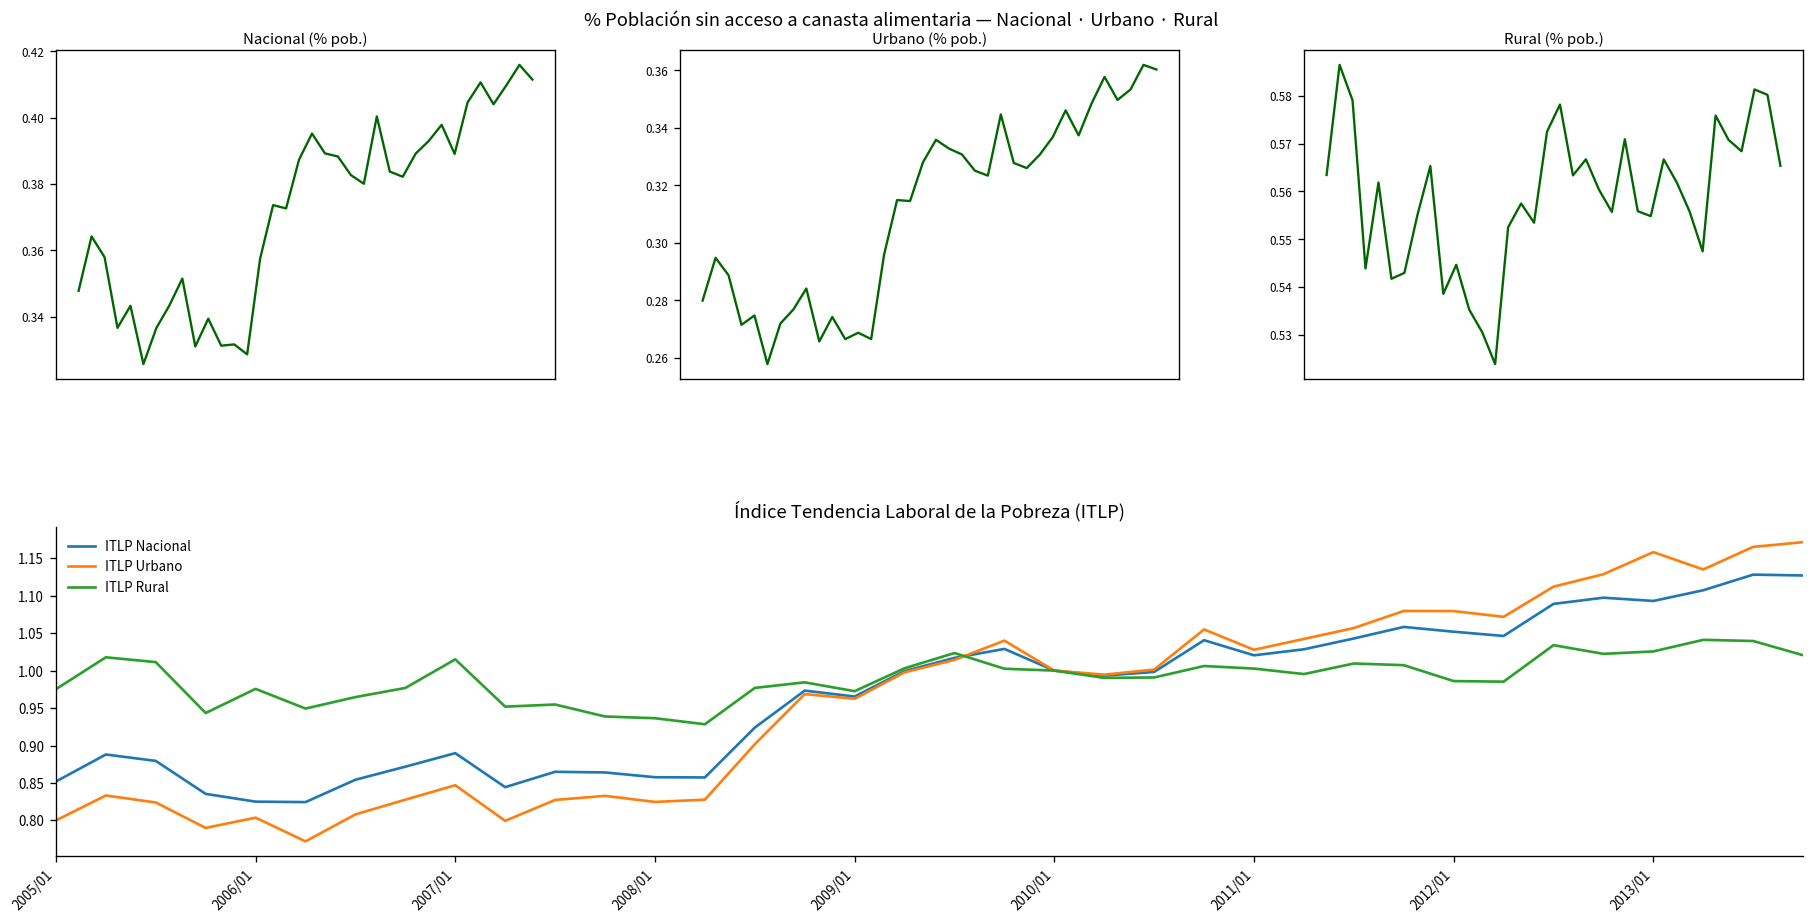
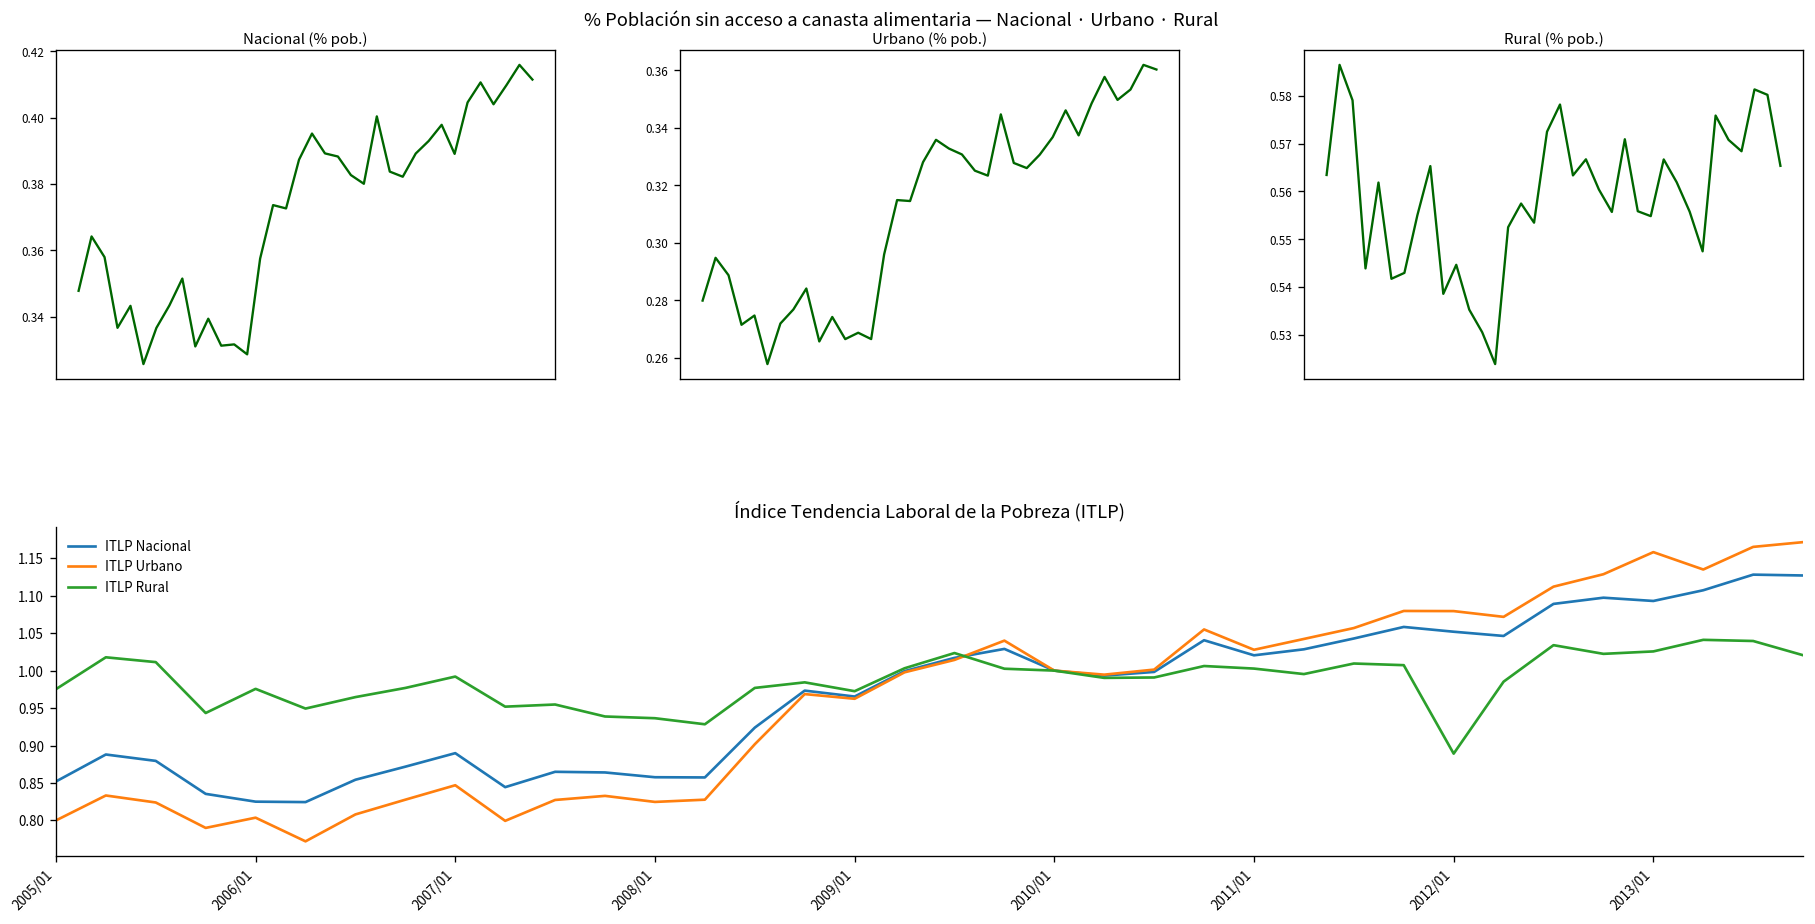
Índice Tendencia Laboral de la Pobreza (ITLP), ITLP Rural, 2007/01: 1.02 -> 0.99
Índice Tendencia Laboral de la Pobreza (ITLP), ITLP Rural, 2012/01: 0.99 -> 0.89
